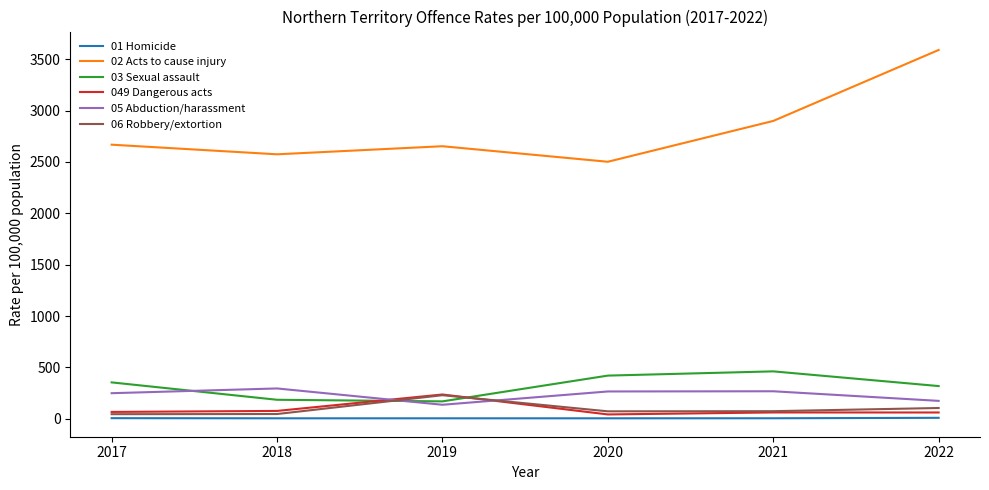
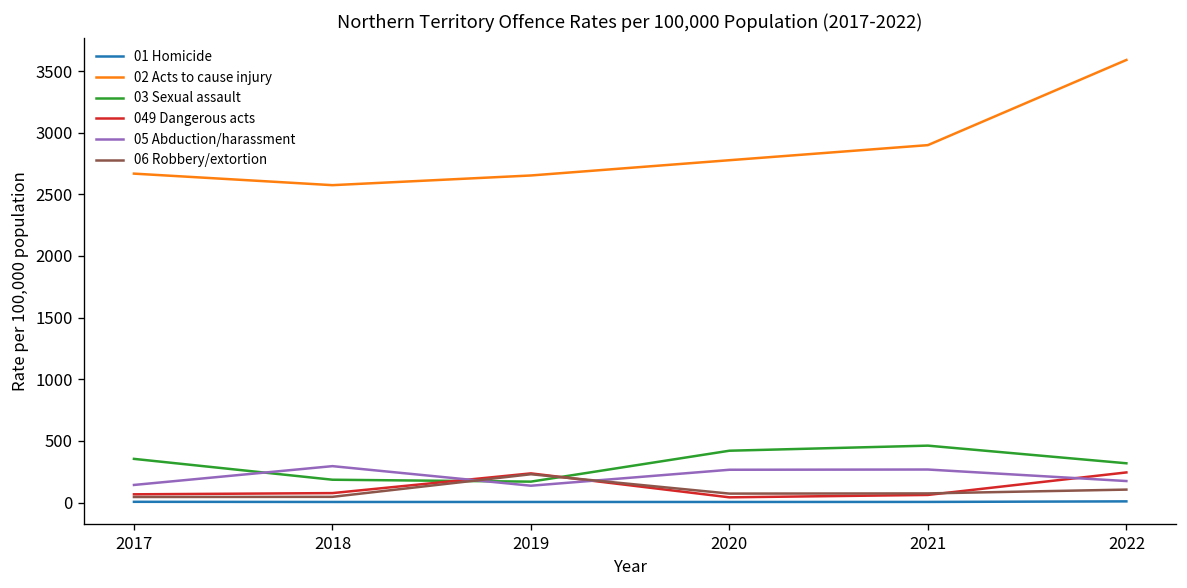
05 Abduction/harassment, 2017: 250 -> 140
02 Acts to cause injury, 2020: 2500 -> 2780
049 Dangerous acts, 2022: 60 -> 240
